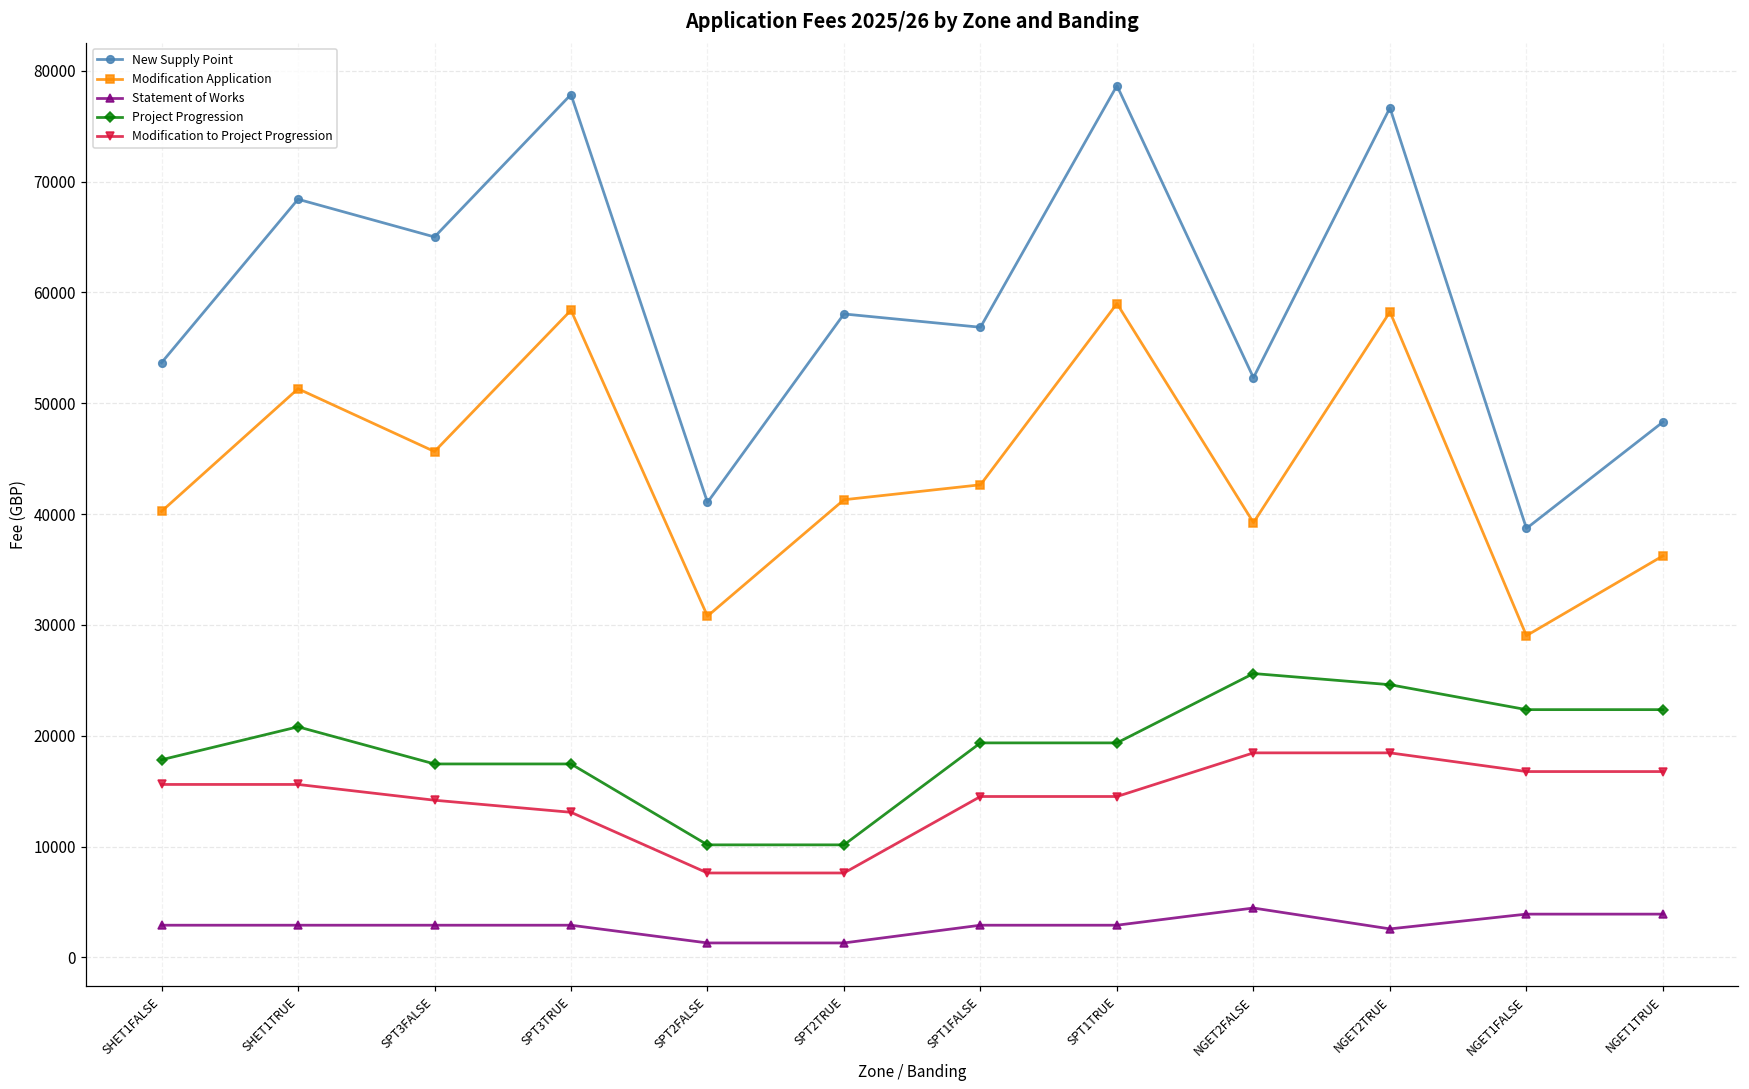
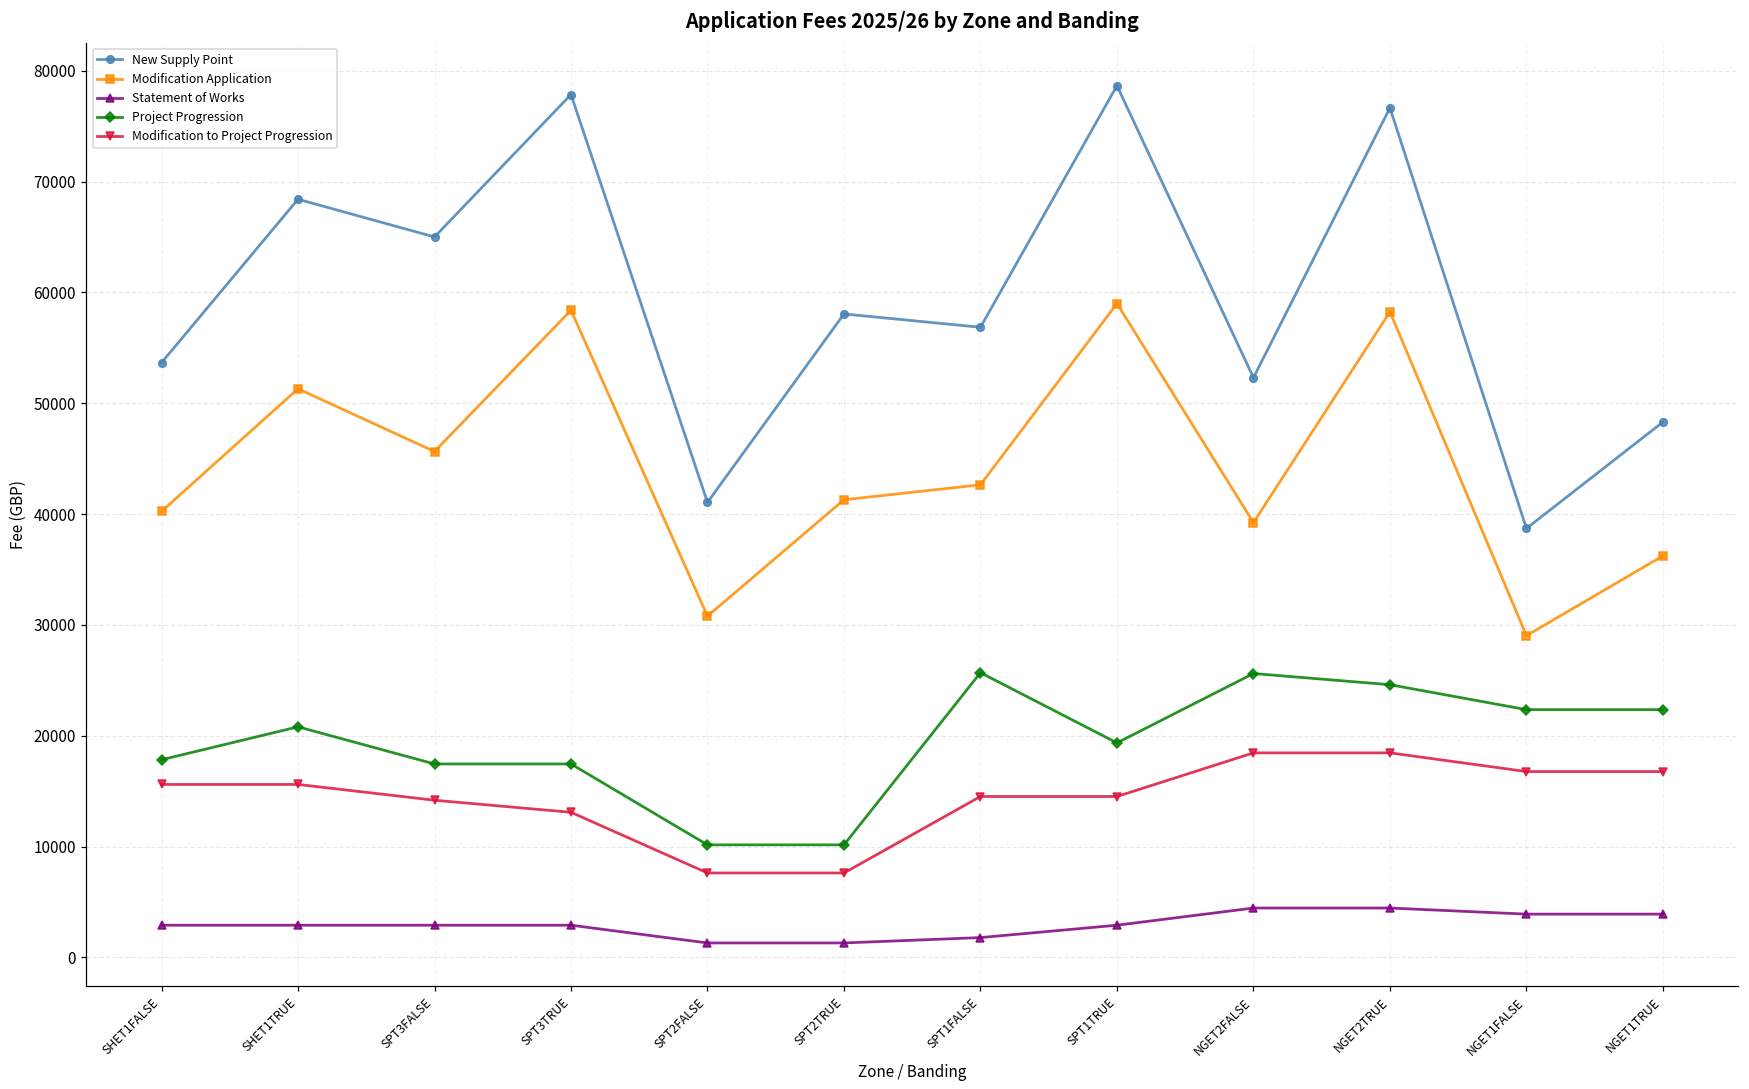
Statement of Works, SPT1FALSE: 2900 -> 1800
Project Progression, SPT1FALSE: 19400 -> 25700
Statement of Works, NGET2TRUE: 2600 -> 4500
